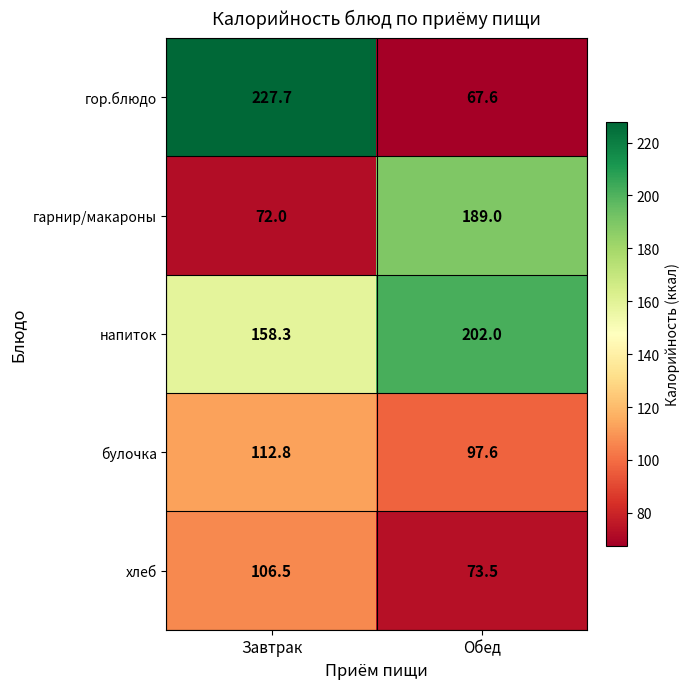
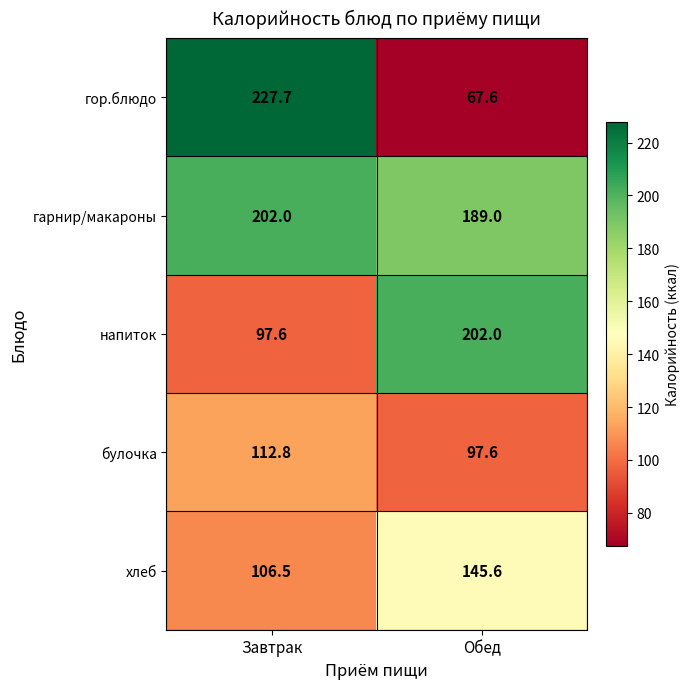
гарнир/макароны, Завтрак: 72.0 -> 202.0
напиток, Завтрак: 158.3 -> 97.6
хлеб, Обед: 73.5 -> 145.6
